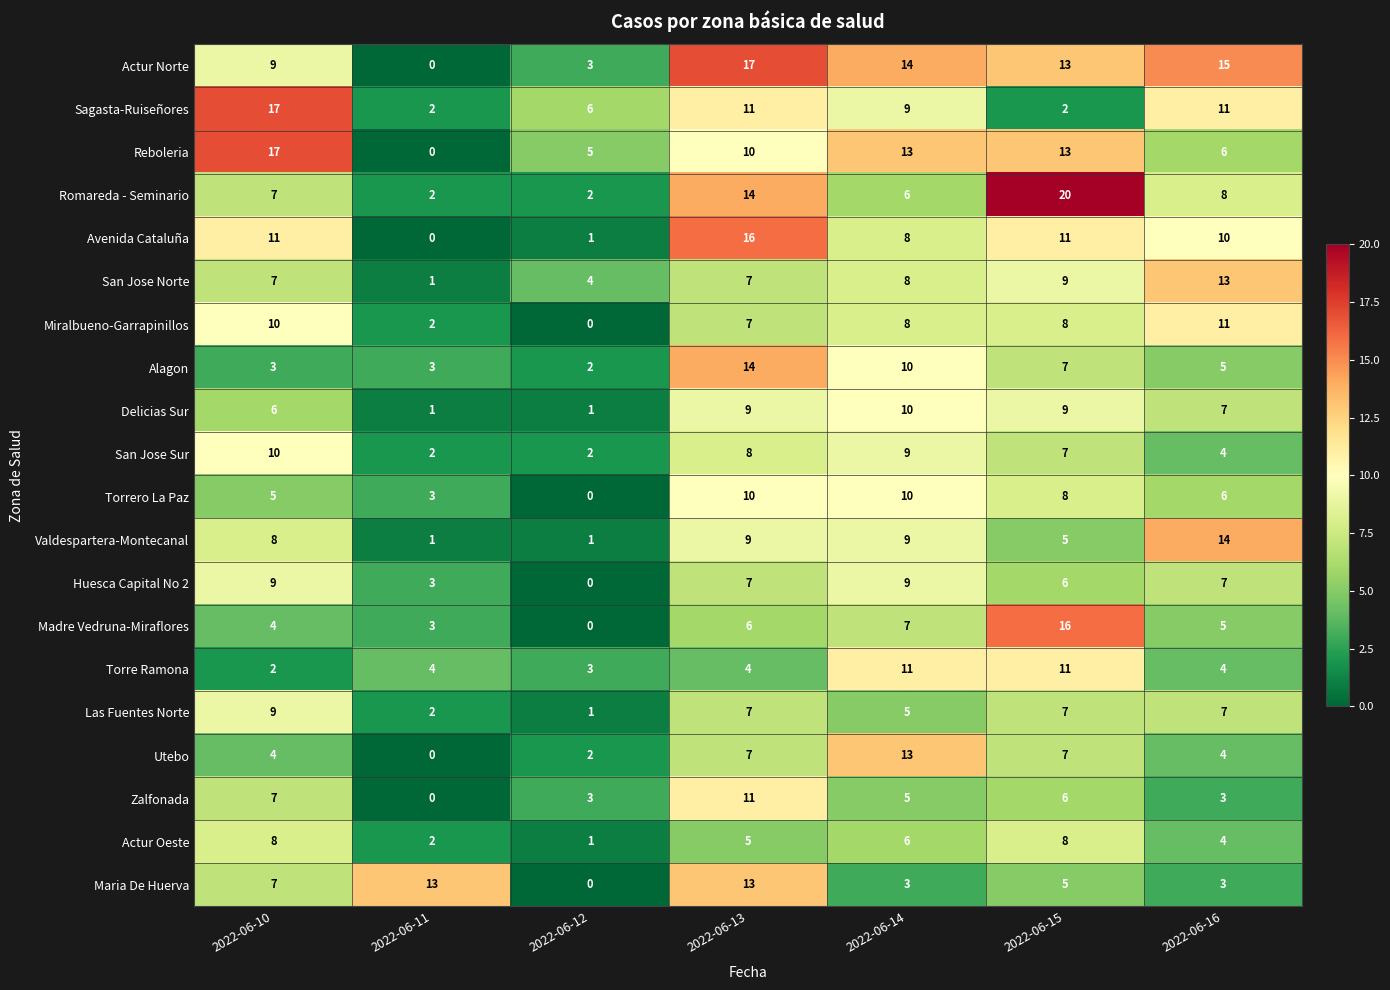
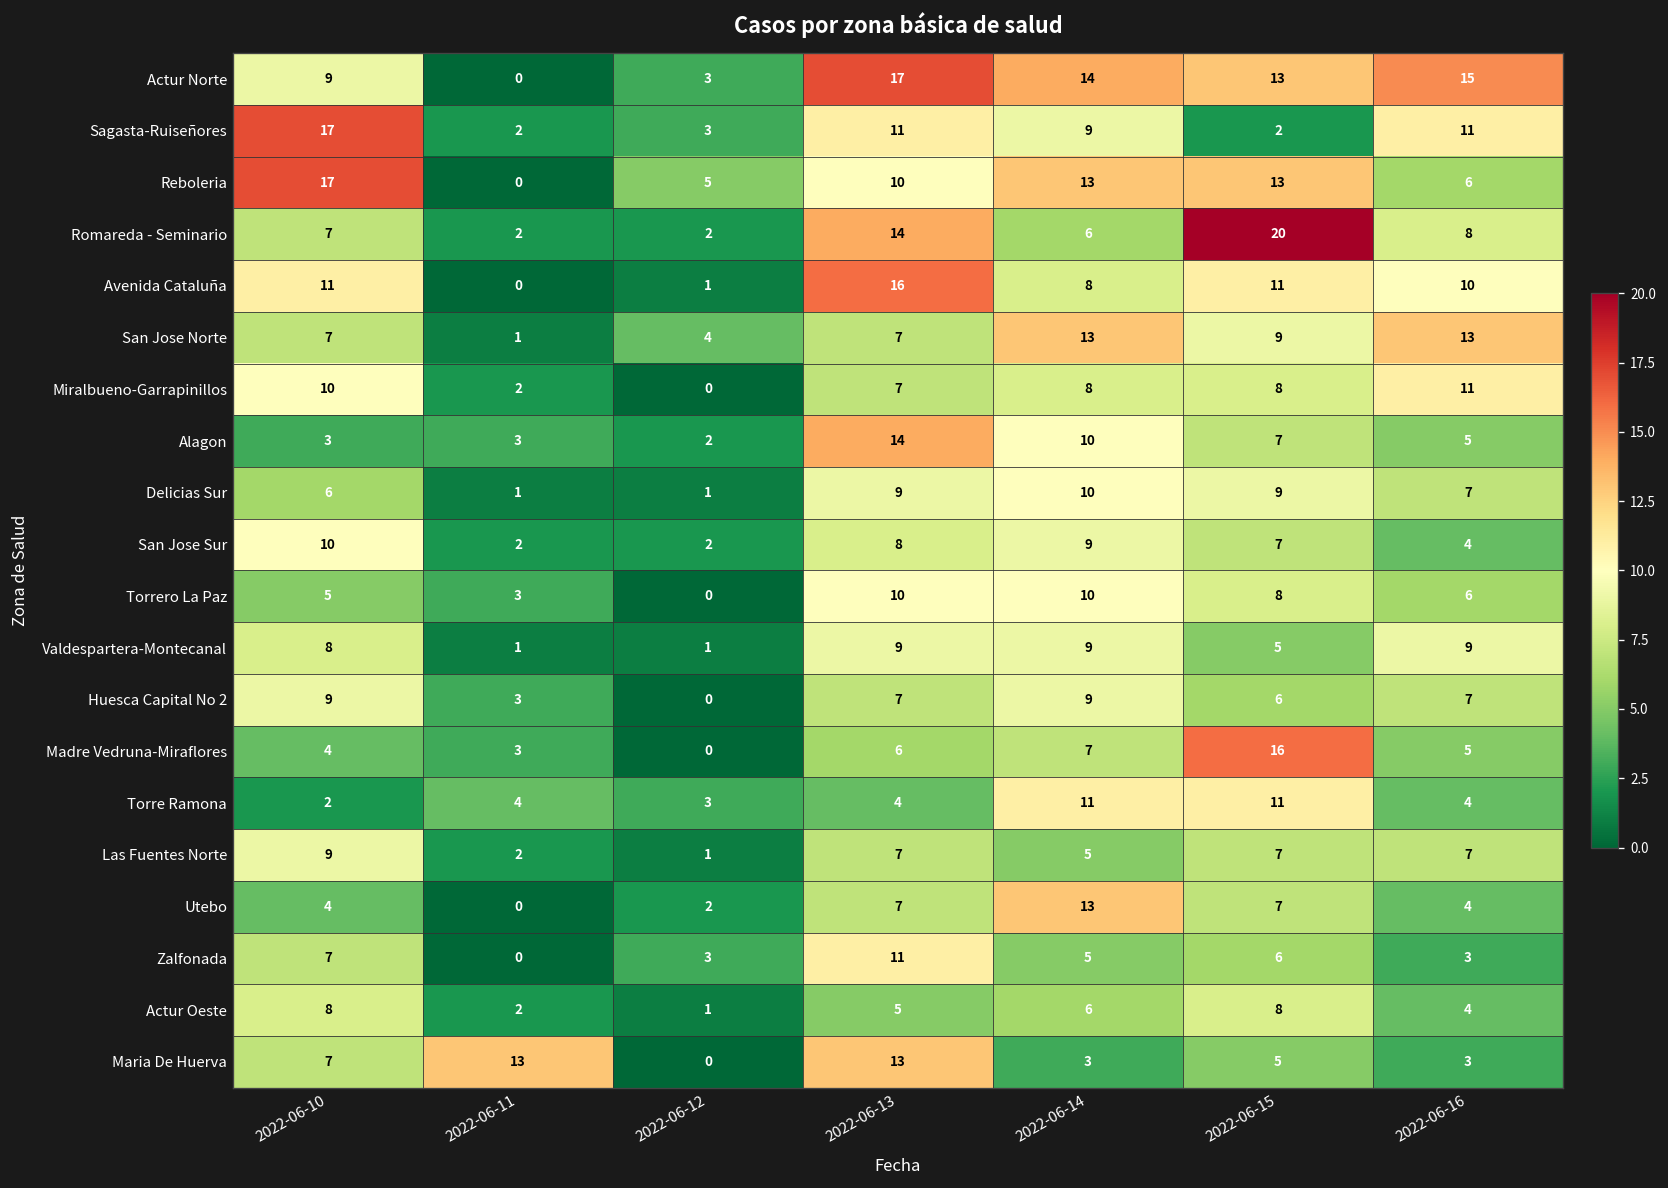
Sagasta-Ruiseñores, 2022-06-12: 6 -> 3
San Jose Norte, 2022-06-14: 8 -> 13
Valdespartera-Montecanal, 2022-06-16: 14 -> 9
